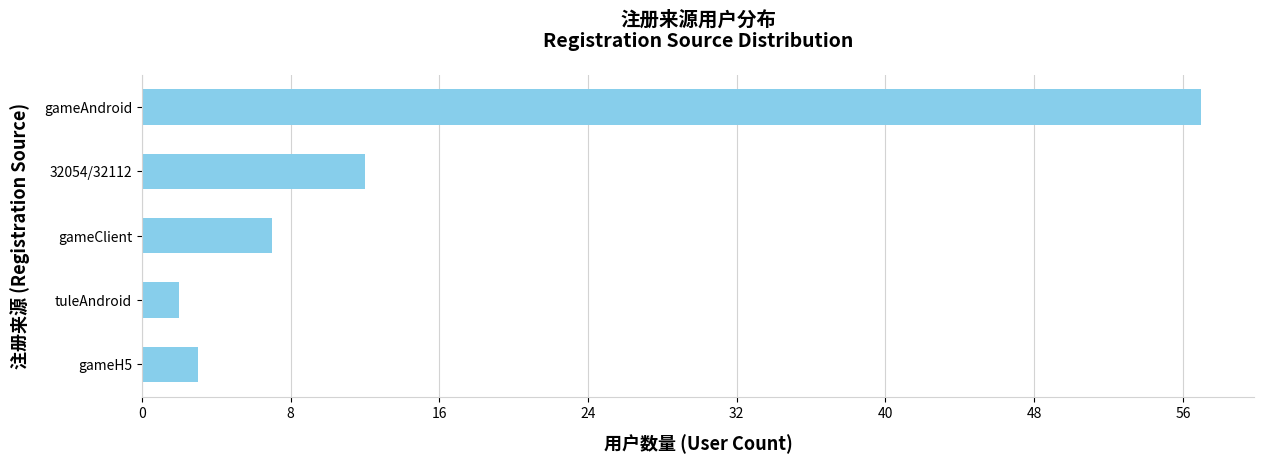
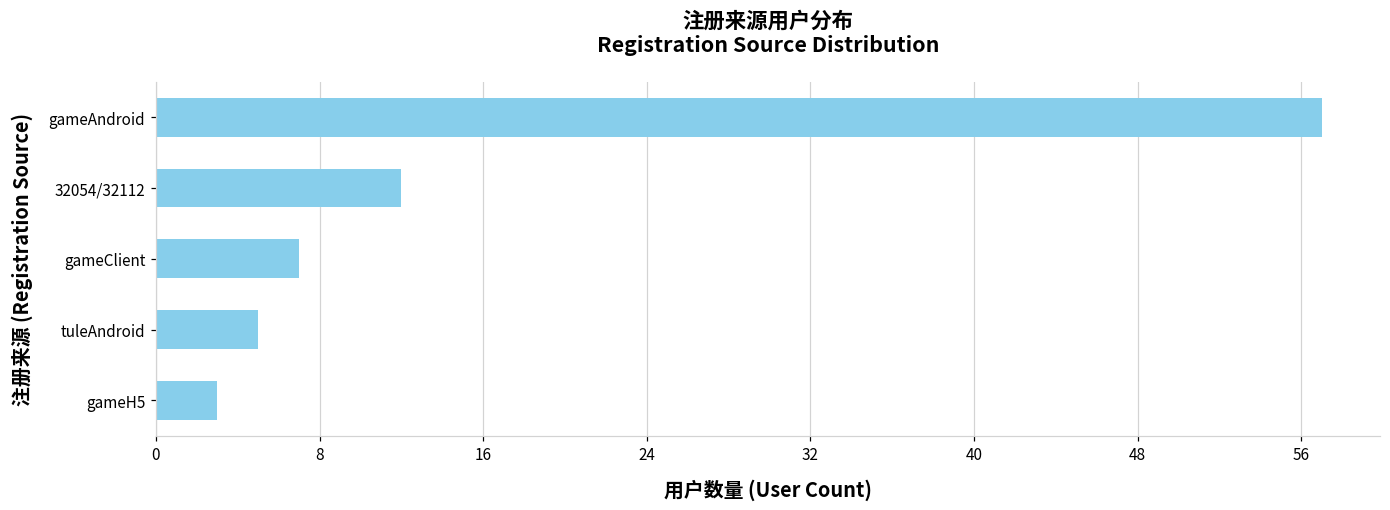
tuleAndroid: 2 -> 5
